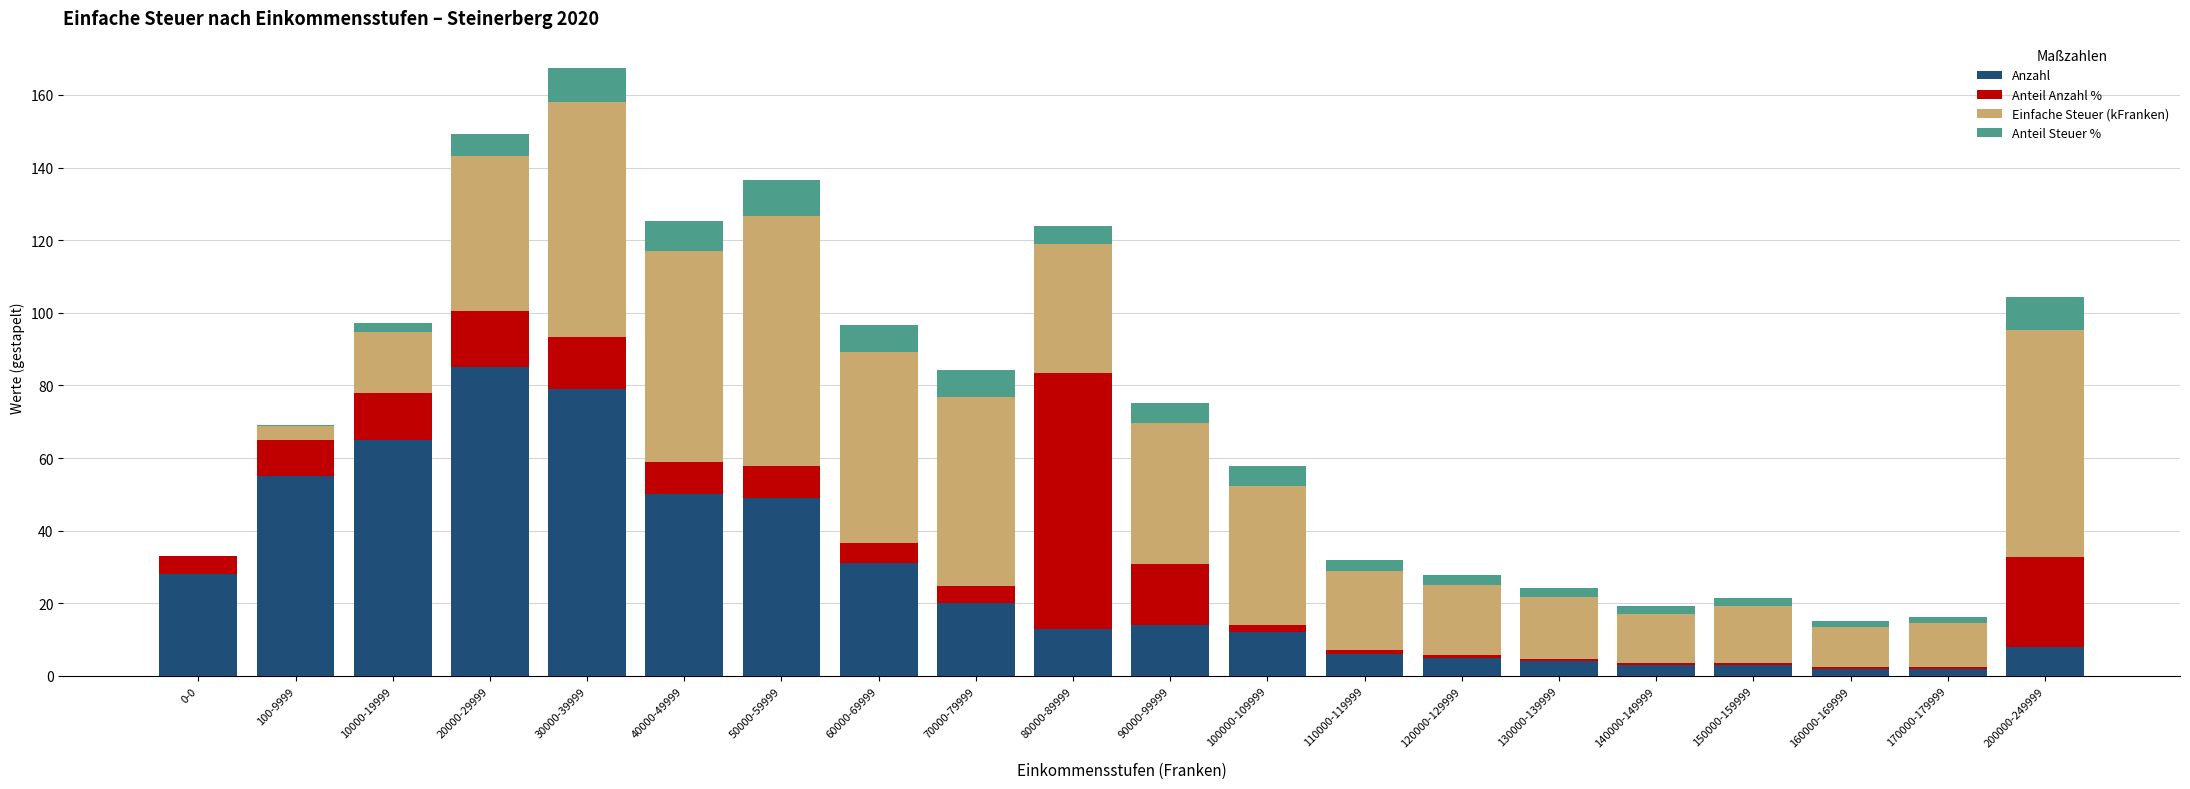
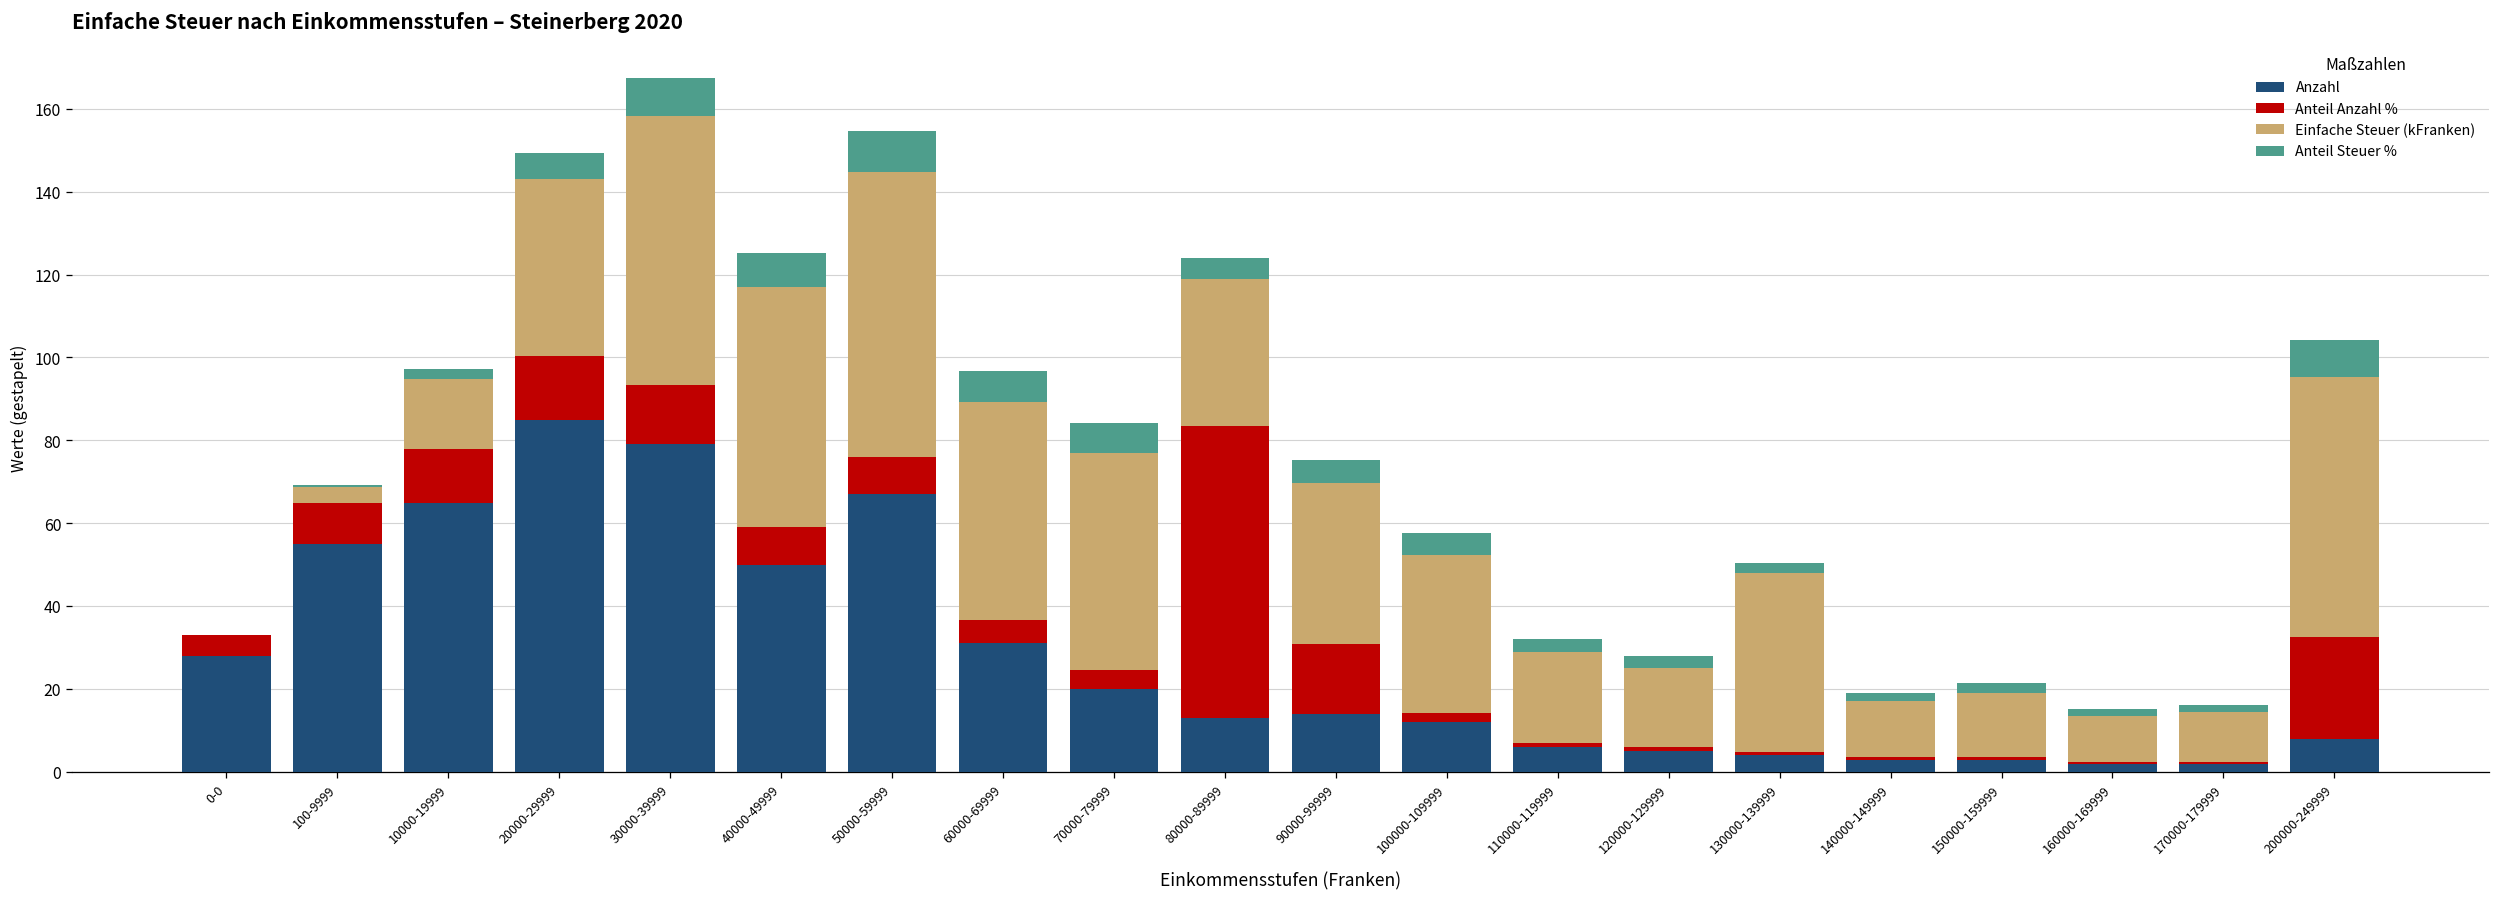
Anzahl, 50000-59999: 49 -> 67
Einfache Steuer (kFranken), 130000-139999: 17 -> 43
